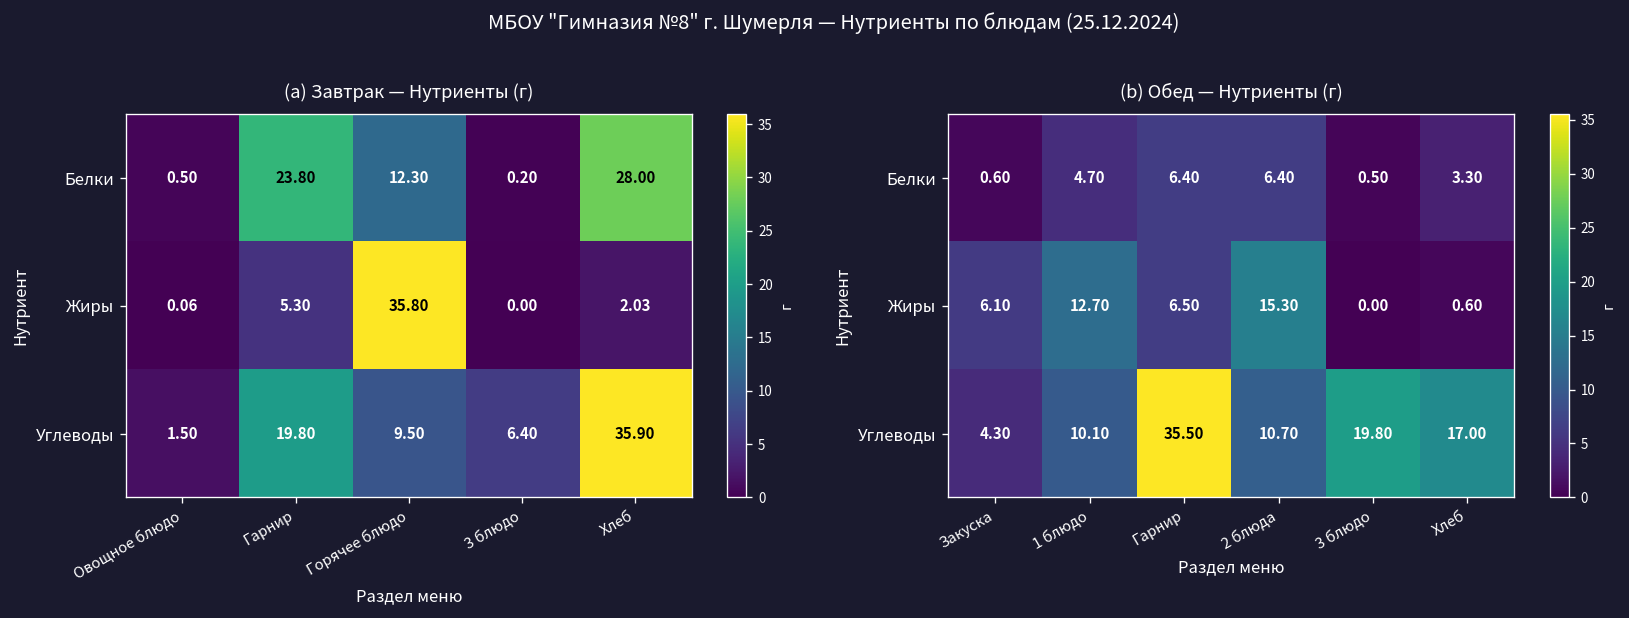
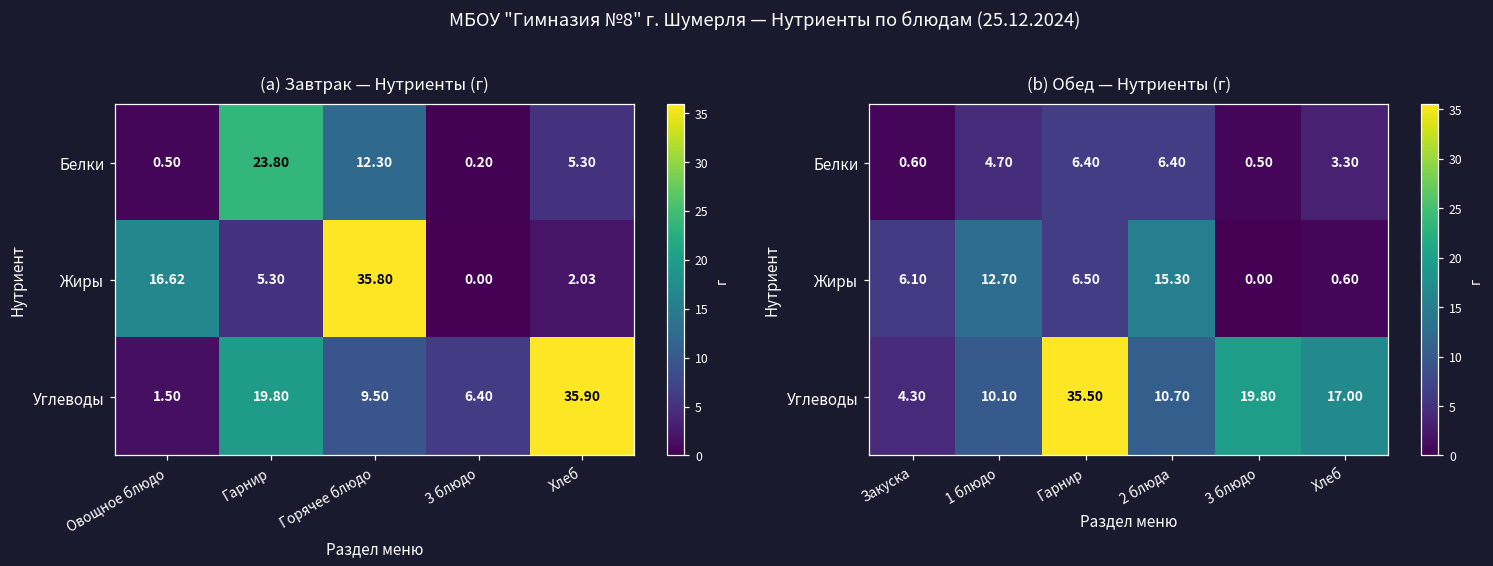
(a) Завтрак — Нутриенты (г), Белки, Хлеб: 28.00 -> 5.30
(a) Завтрак — Нутриенты (г), Жиры, Овощное блюдо: 0.06 -> 16.62
